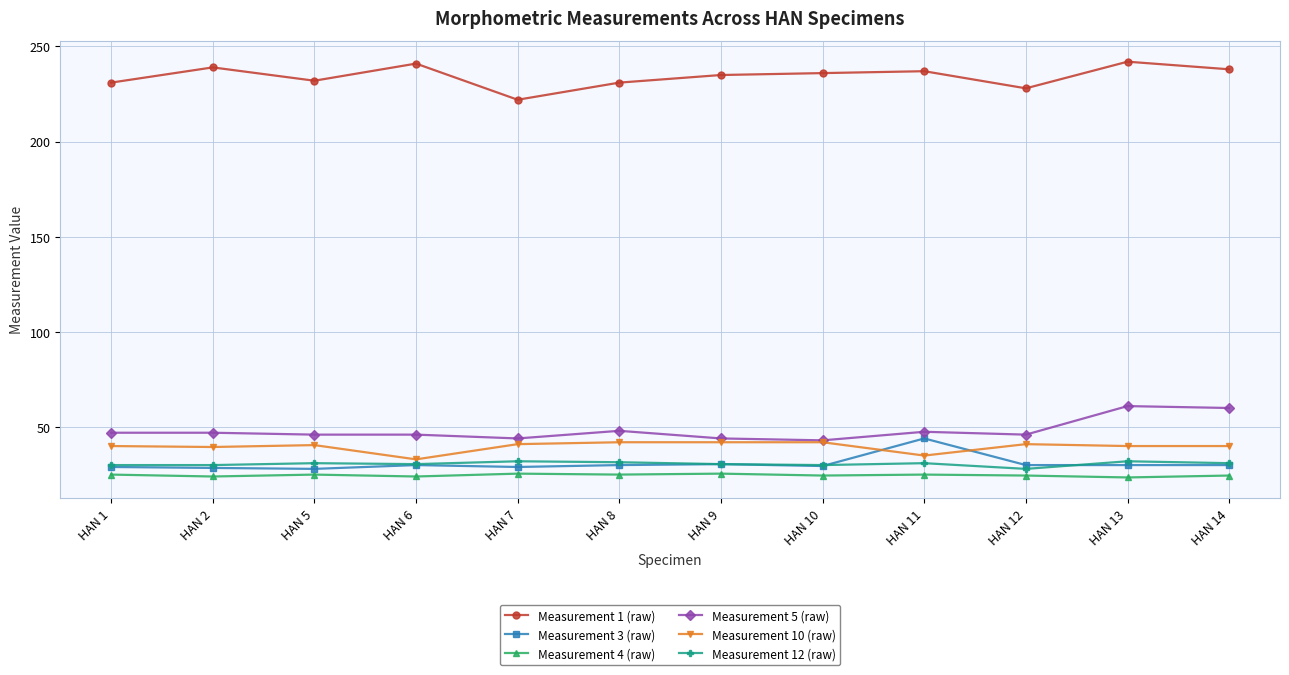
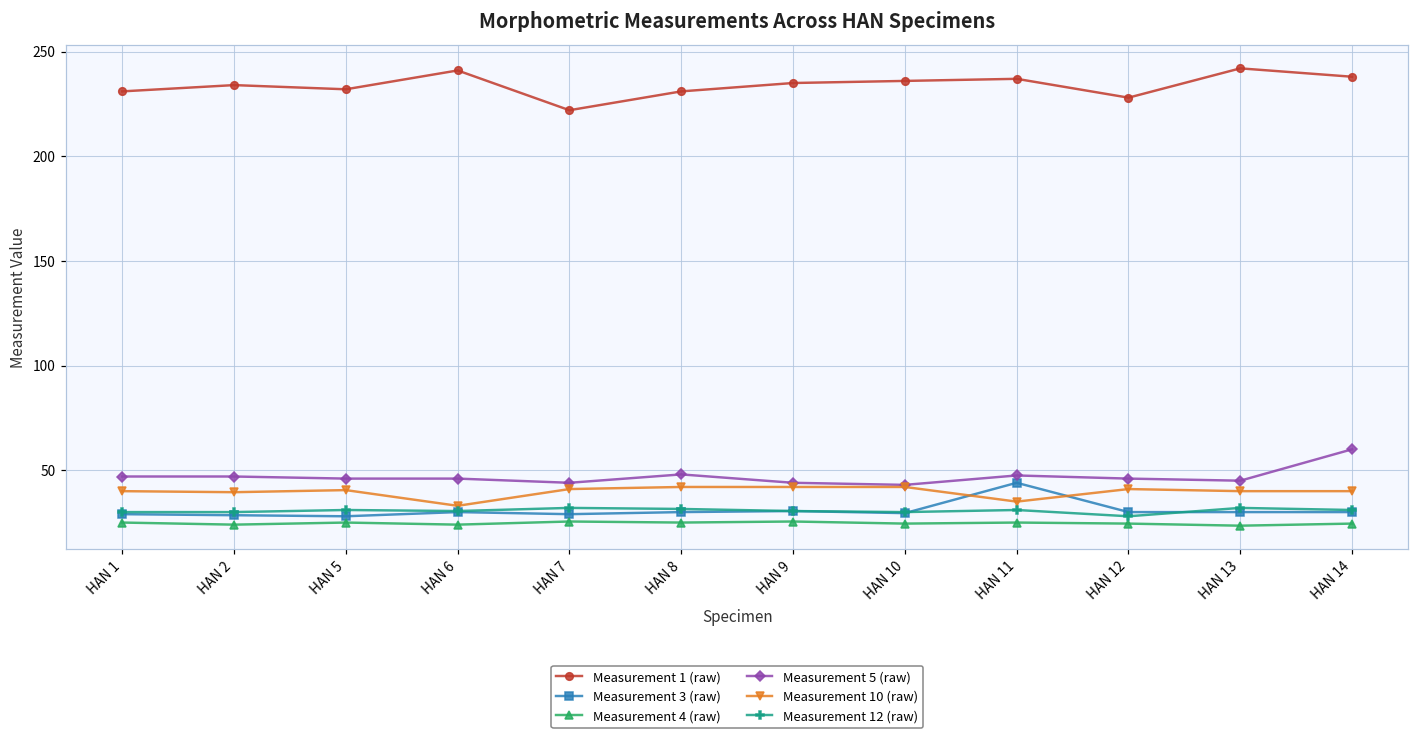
Measurement 1 (raw), HAN 2: 239 -> 234
Measurement 5 (raw), HAN 13: 61 -> 45
